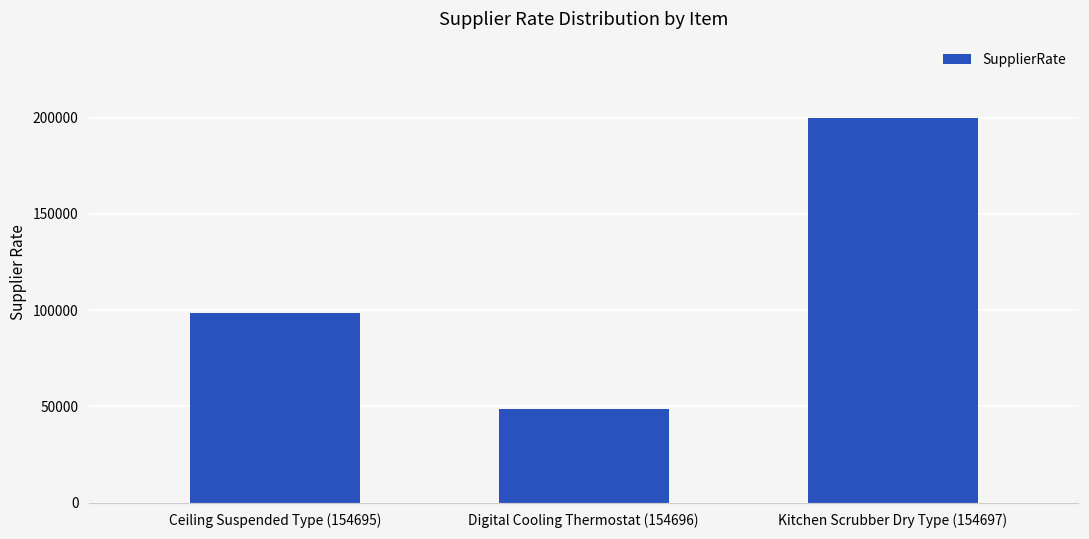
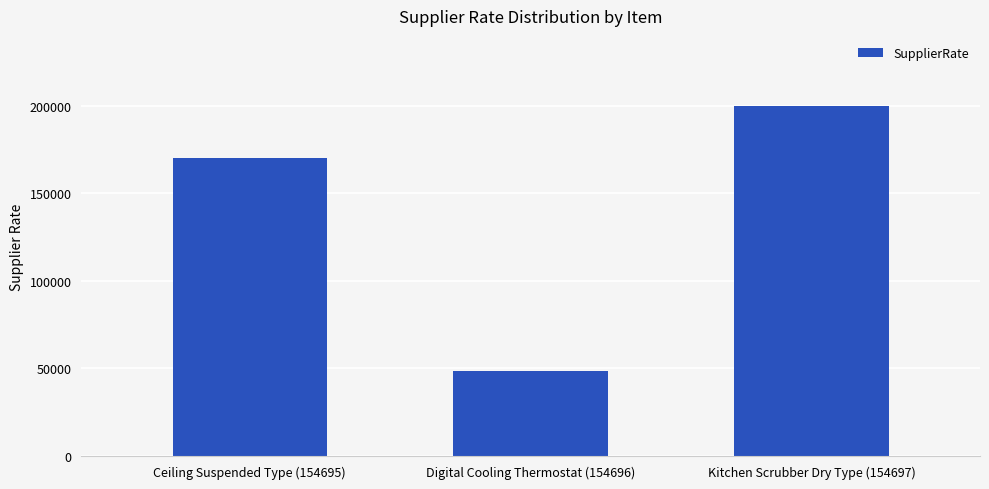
Ceiling Suspended Type (154695): 99000 -> 170000
